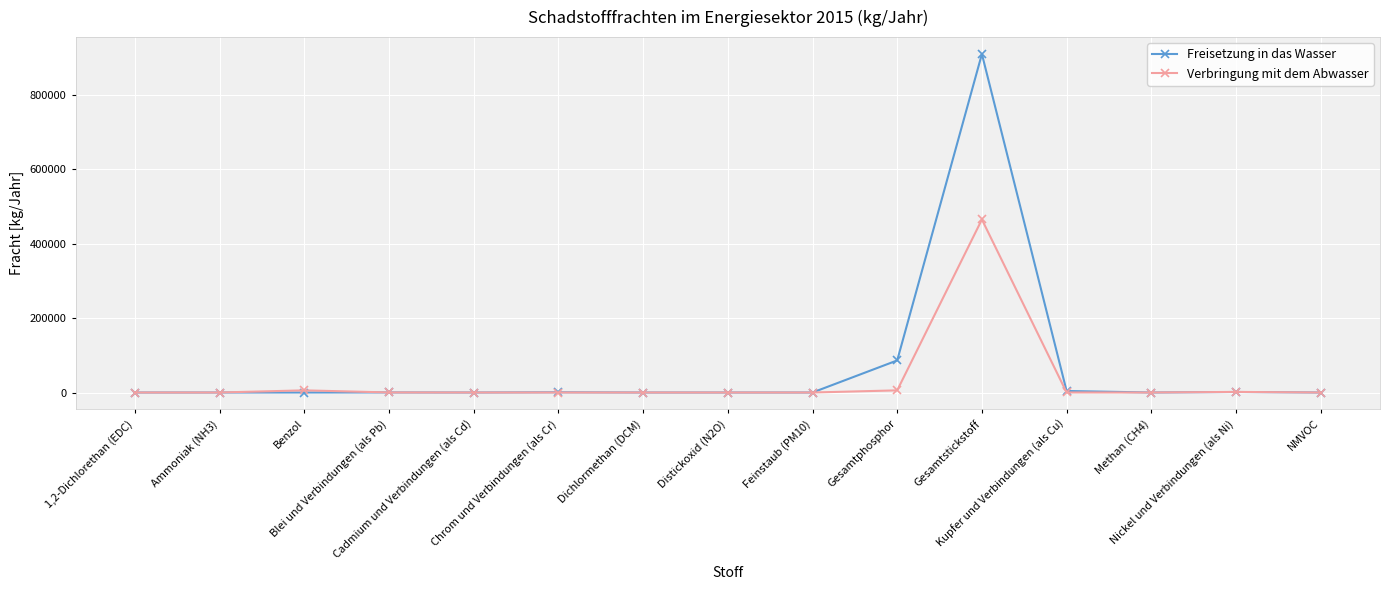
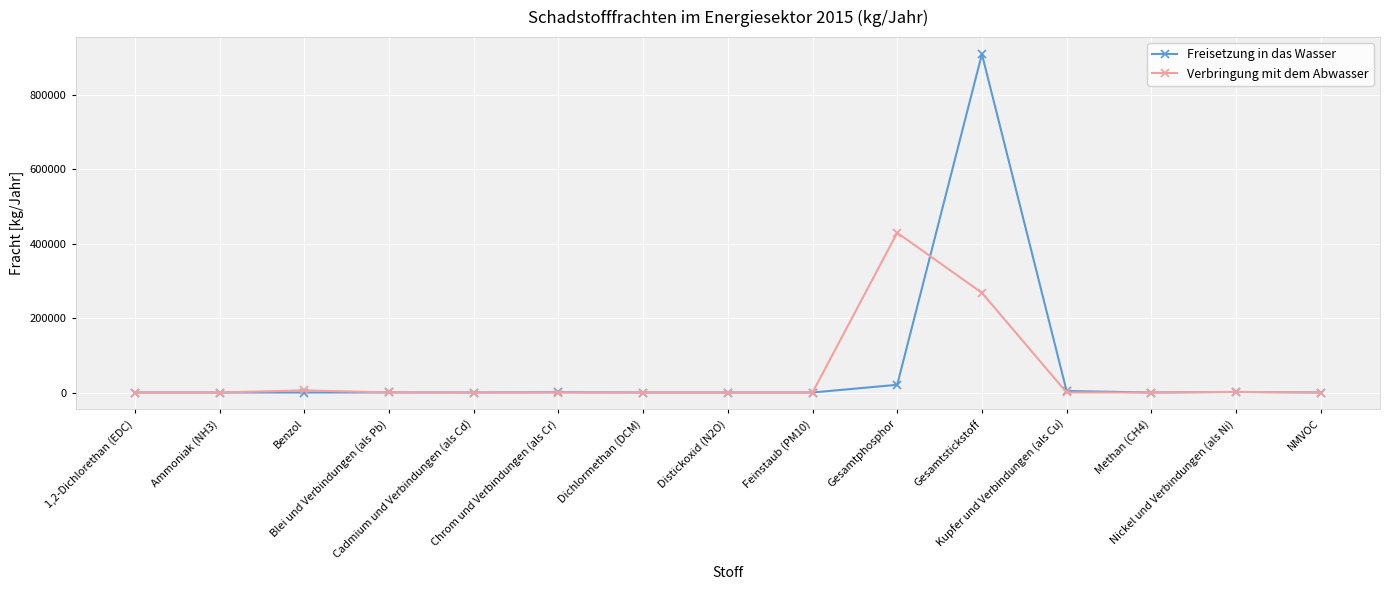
Freisetzung in das Wasser, Gesamtphosphor: 90000 -> 20000
Verbringung mit dem Abwasser, Gesamtphosphor: 10000 -> 430000
Verbringung mit dem Abwasser, Gesamtstickstoff: 460000 -> 270000
